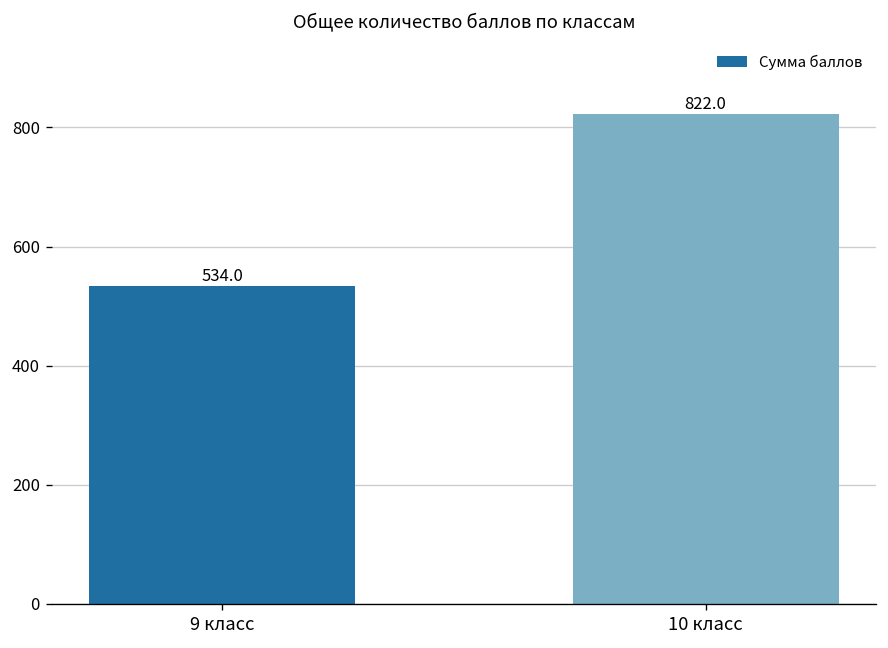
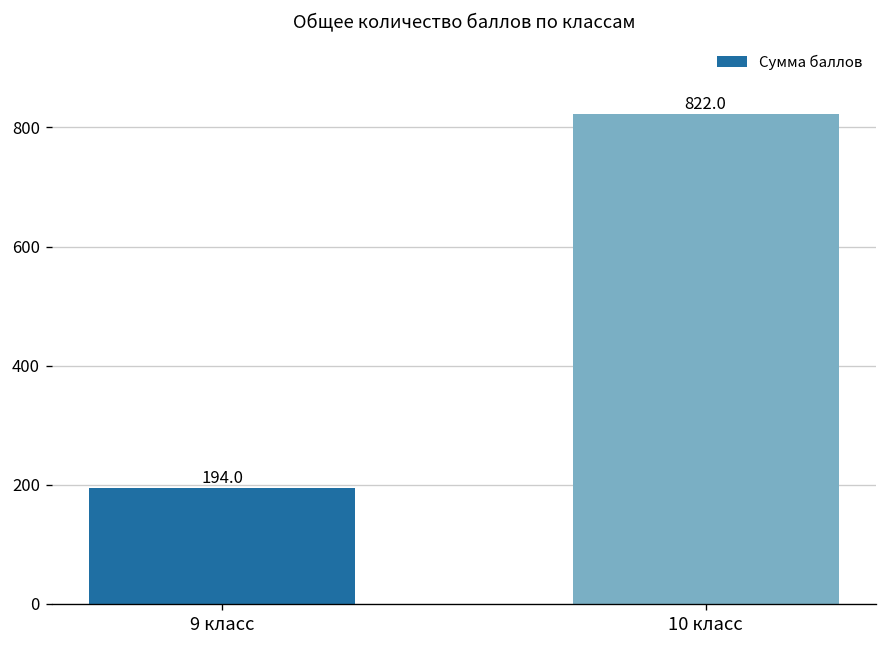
9 класс: 534.0 -> 194.0
